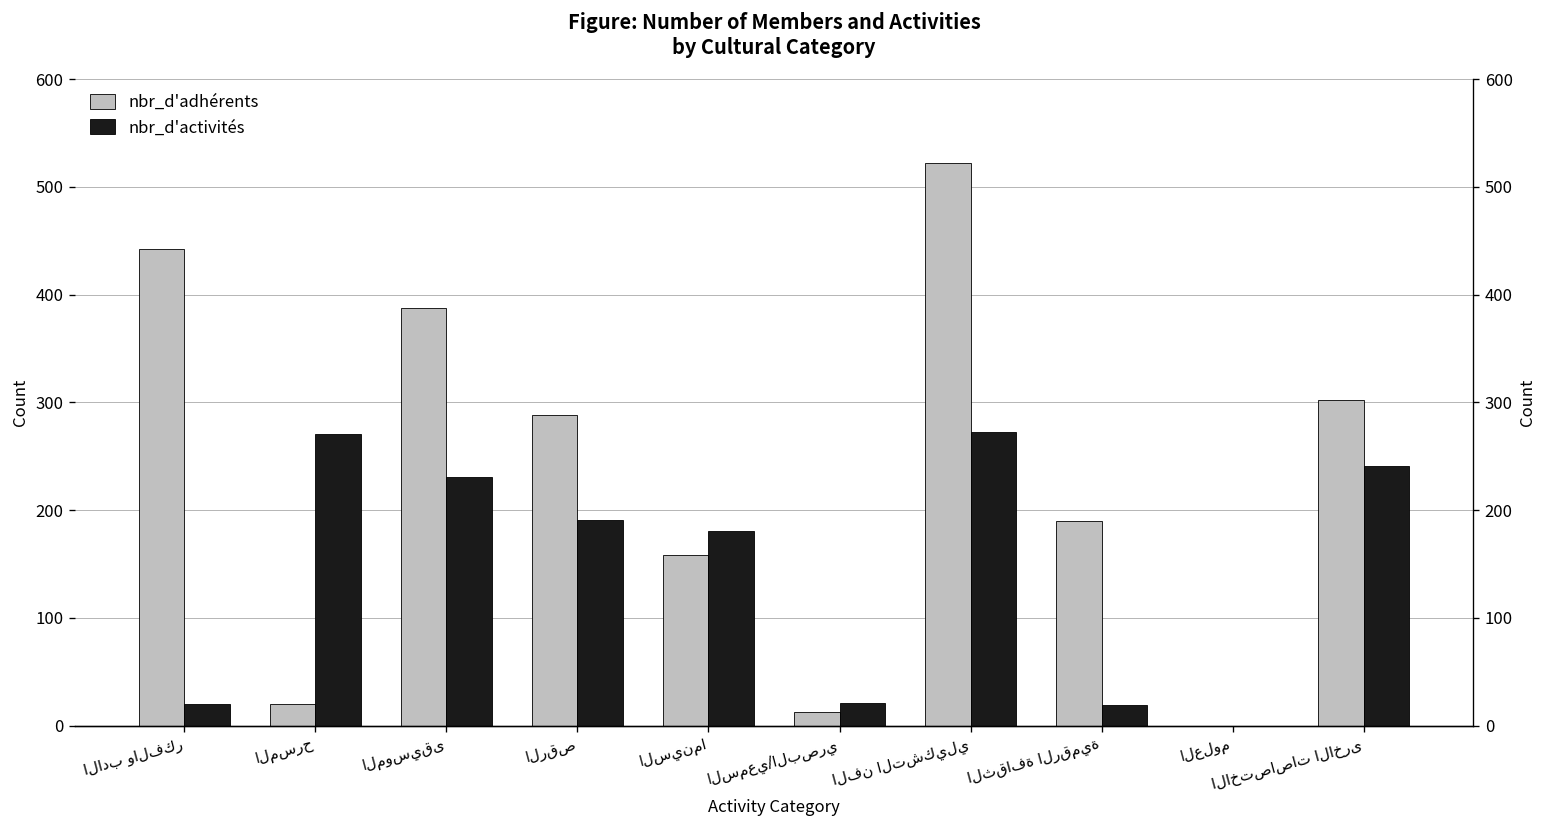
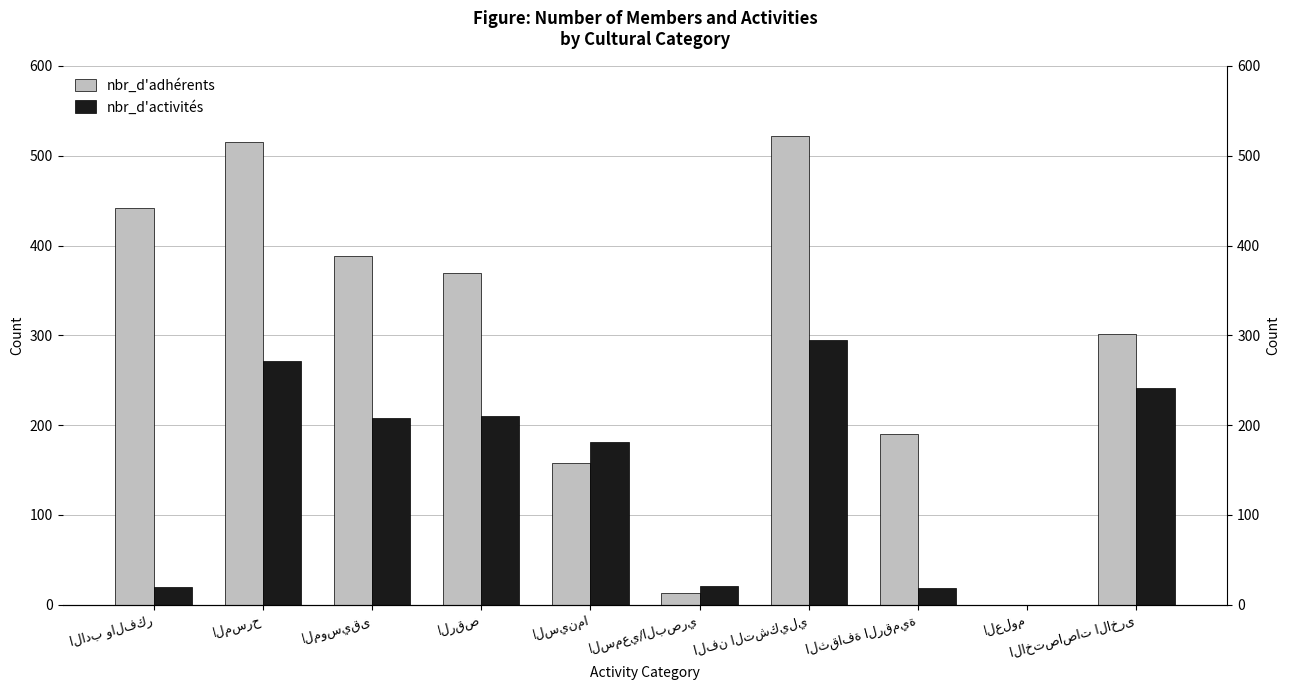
nbr_d'adhérents, المسرح: 20 -> 520
nbr_d'activités, الموسيقى: 230 -> 210
nbr_d'adhérents, الرقص: 290 -> 370
nbr_d'activités, الرقص: 190 -> 210
nbr_d'activités, الفن التشكيلي: 270 -> 300
